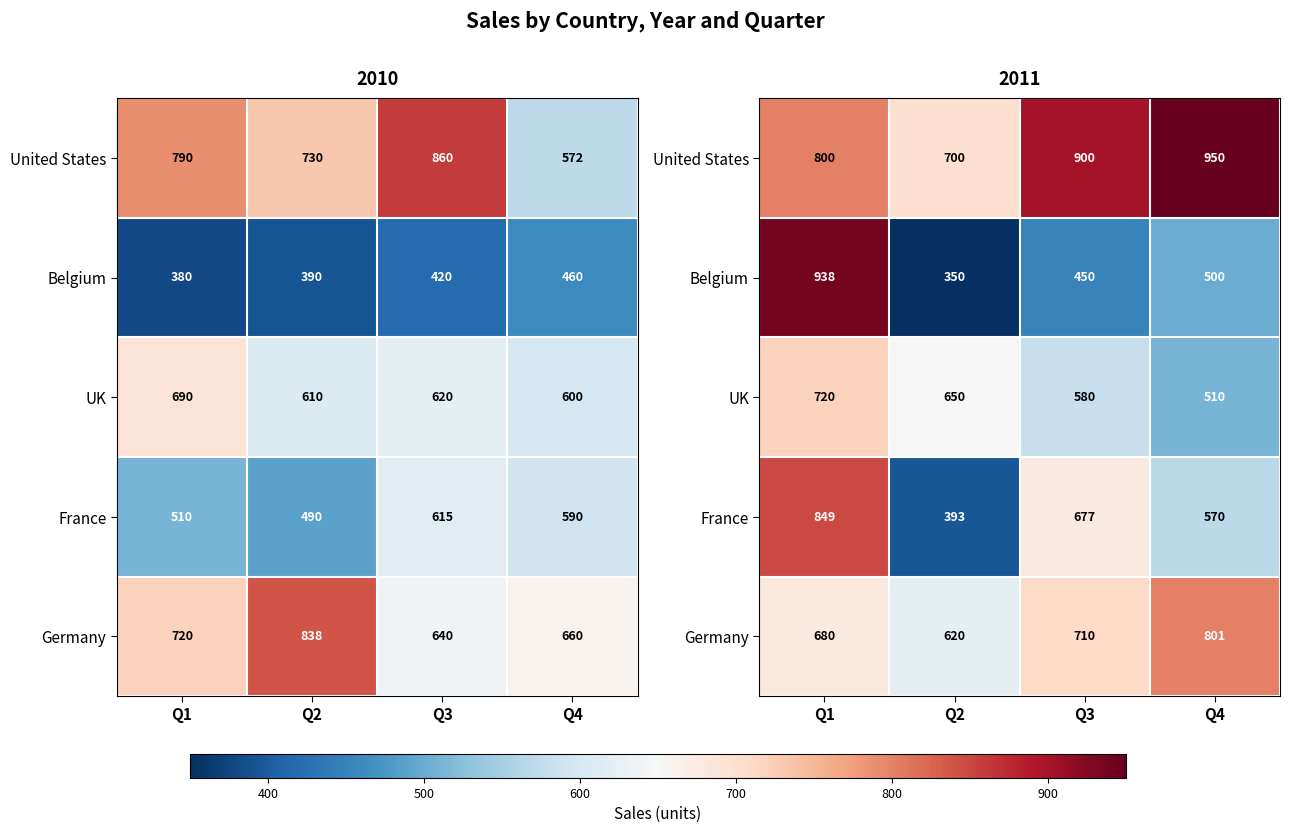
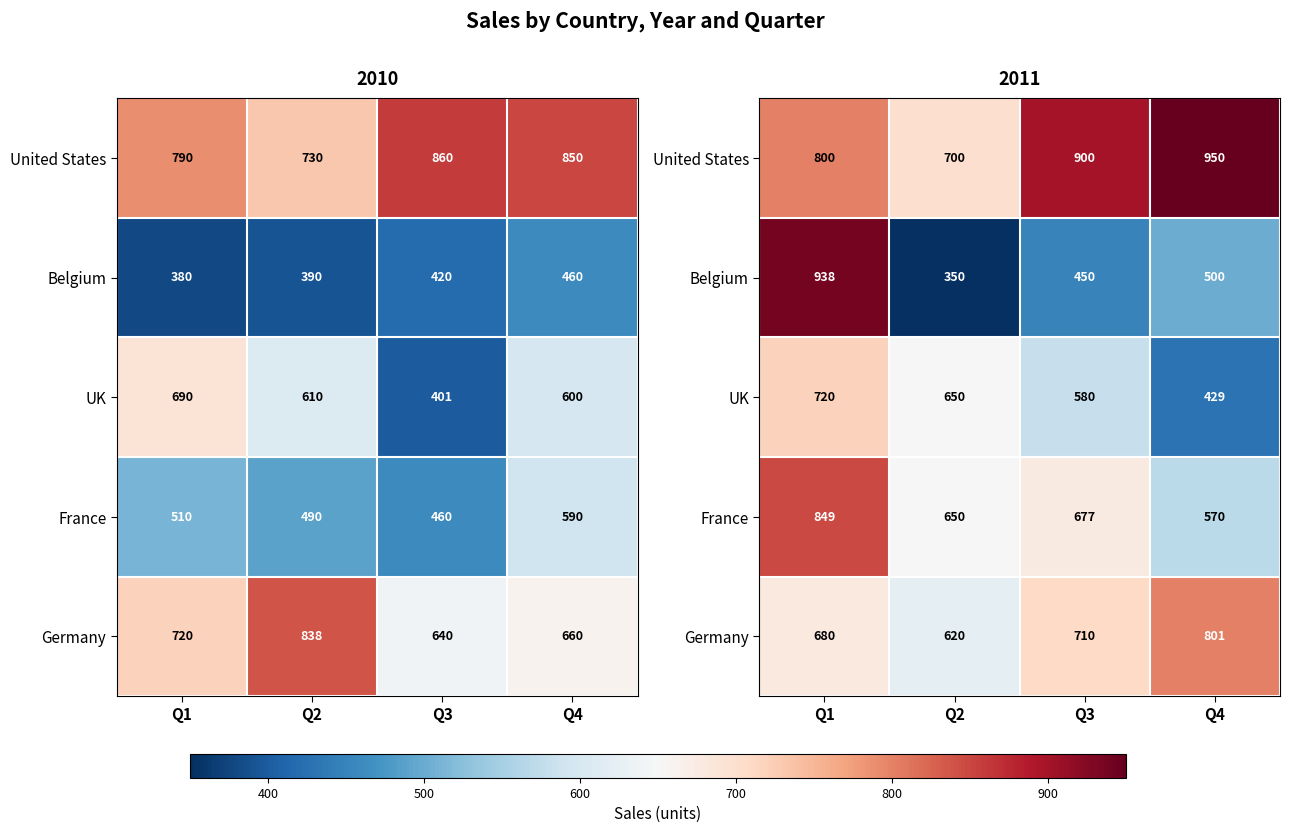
2010, United States, Q4: 572 -> 850
2010, UK, Q3: 620 -> 401
2010, France, Q3: 615 -> 460
2011, UK, Q4: 510 -> 429
2011, France, Q2: 393 -> 650
